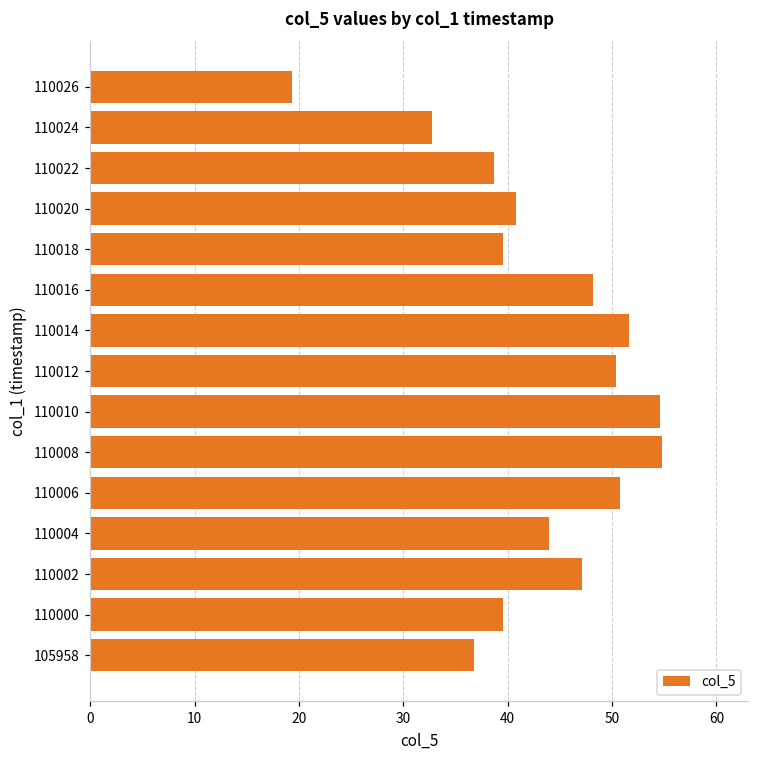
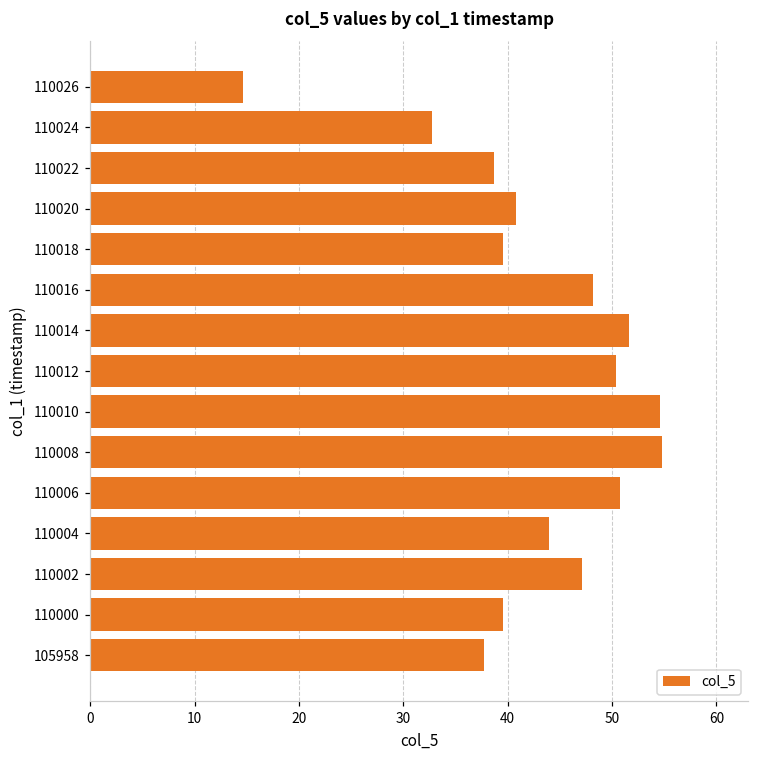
110026: 19 -> 15
105958: 37 -> 38
